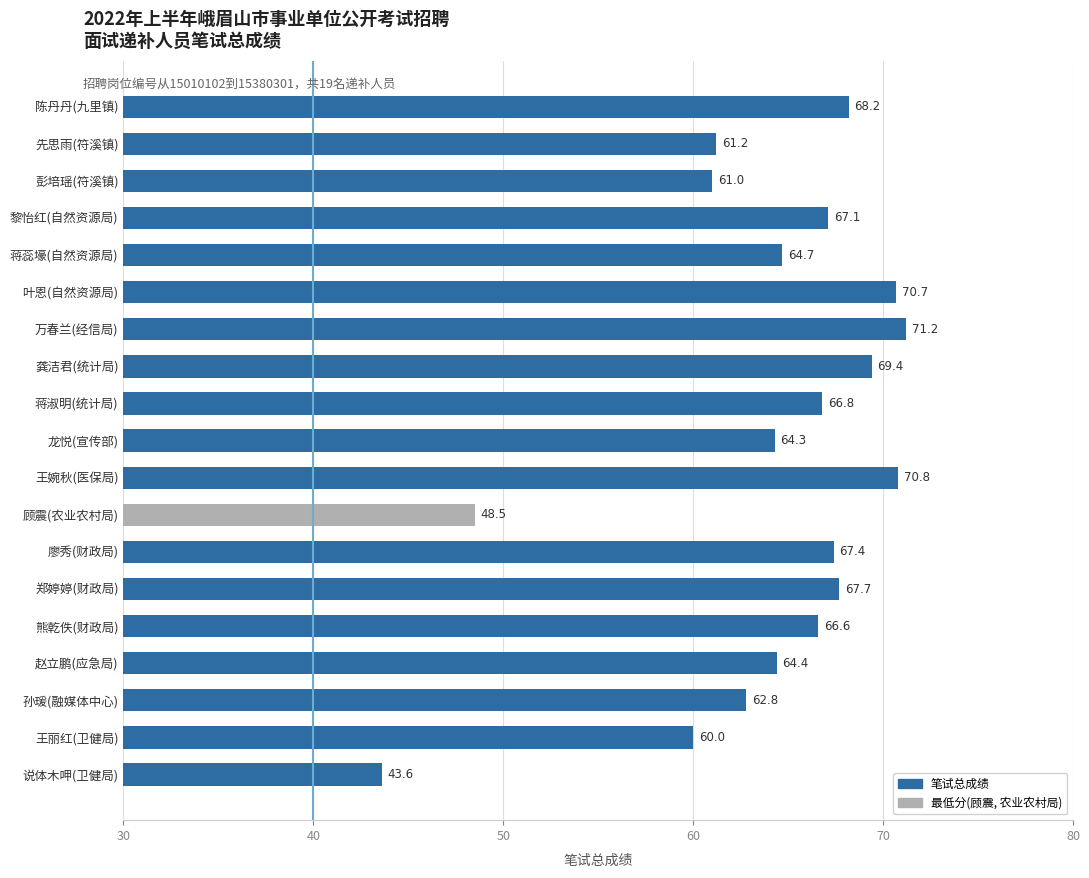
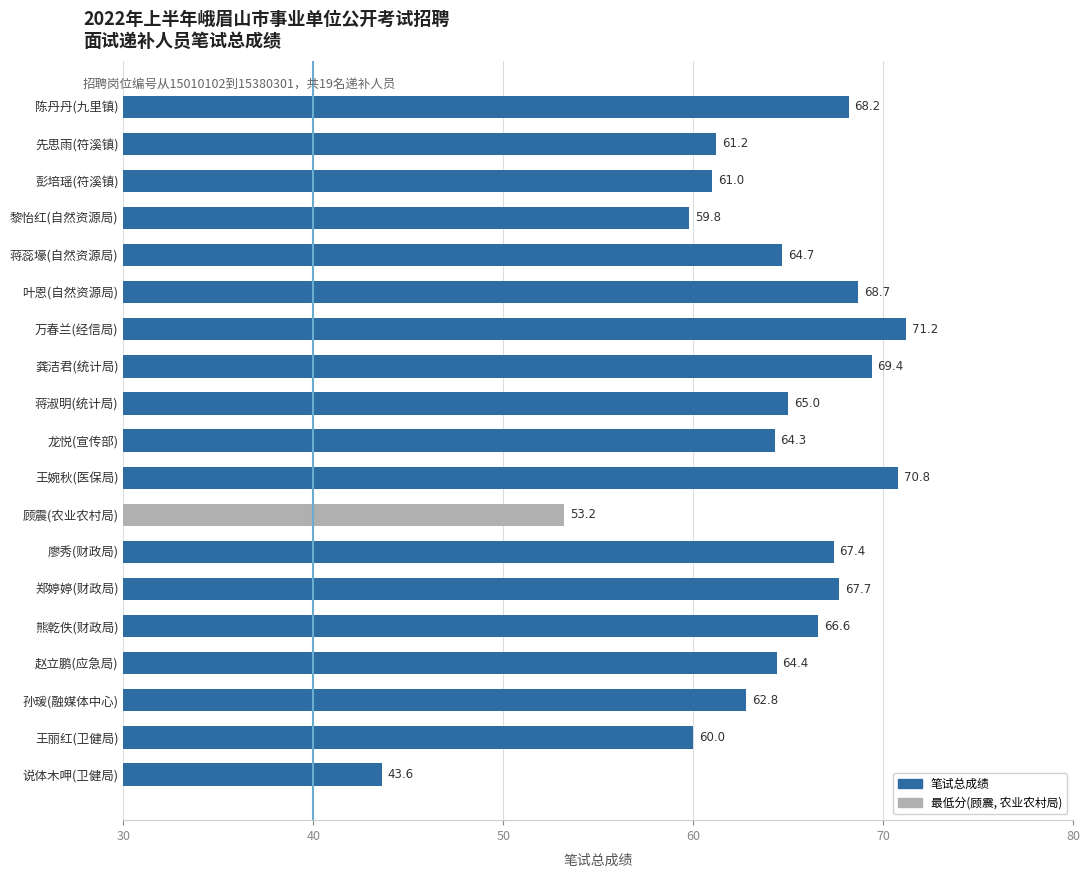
黎怡红(自然资源局): 67.1 -> 59.8
叶恩(自然资源局): 70.7 -> 68.7
蒋淑明(统计局): 66.8 -> 65.0
顾震(农业农村局): 48.5 -> 53.2
